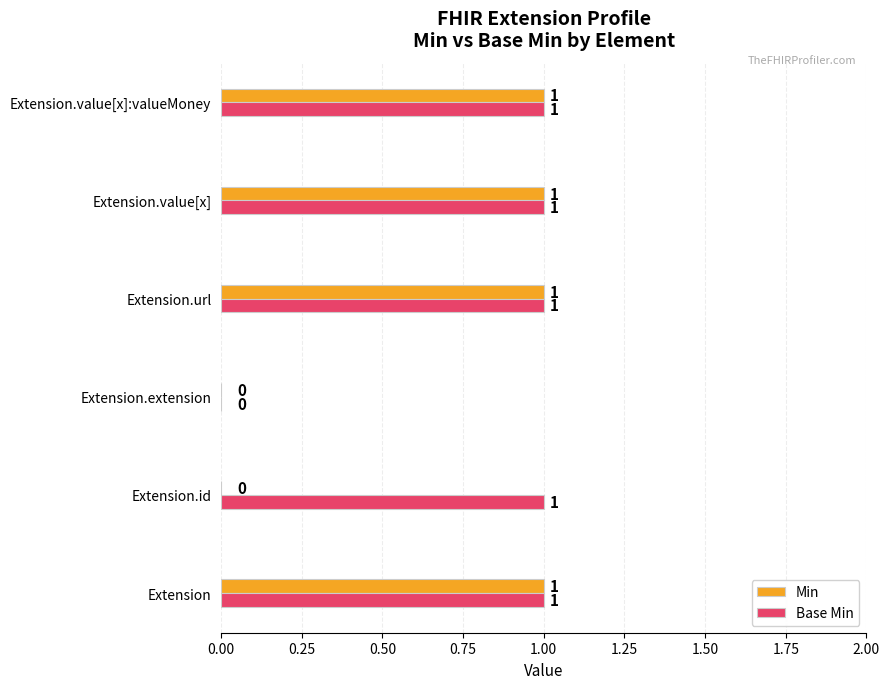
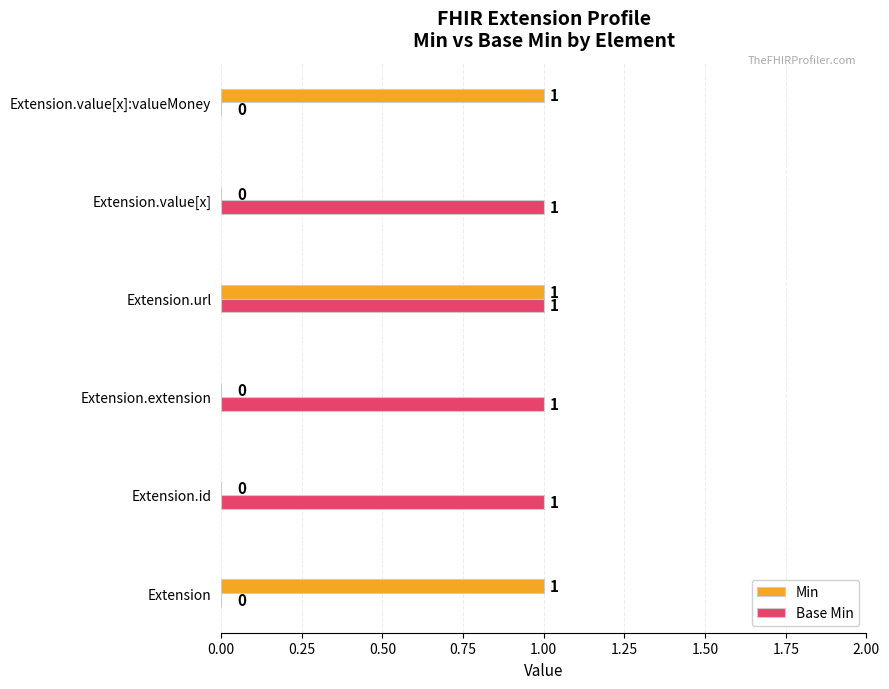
Base Min, Extension.value[x]:valueMoney: 1 -> 0
Min, Extension.value[x]: 1 -> 0
Base Min, Extension.extension: 0 -> 1
Base Min, Extension: 1 -> 0
